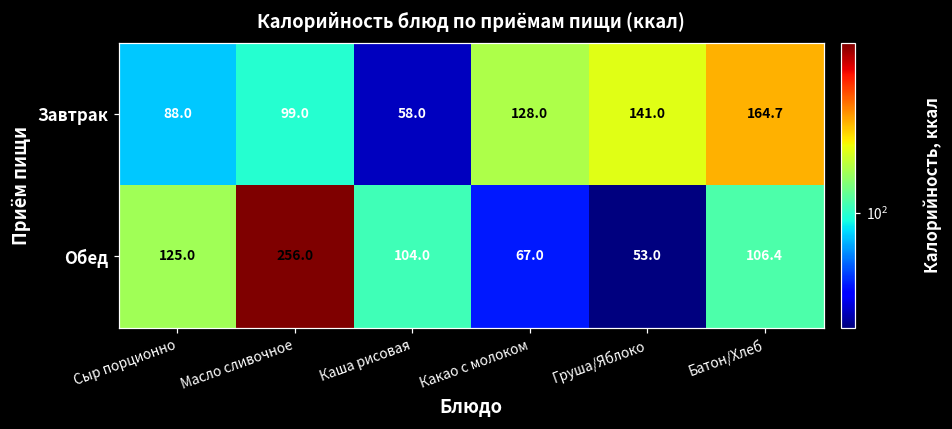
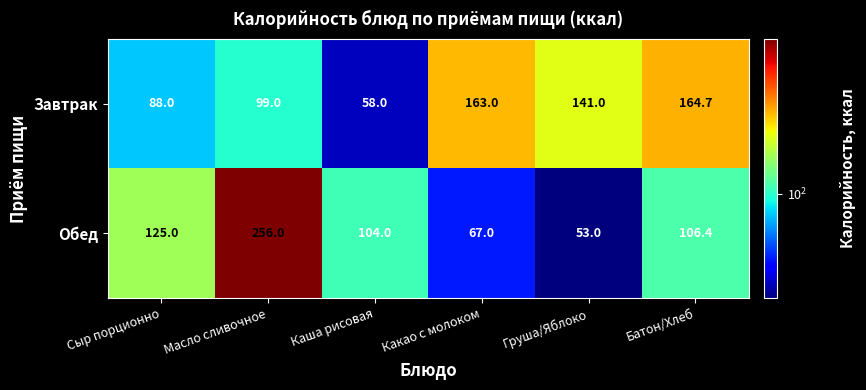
Завтрак, Какао с молоком: 128.0 -> 163.0
